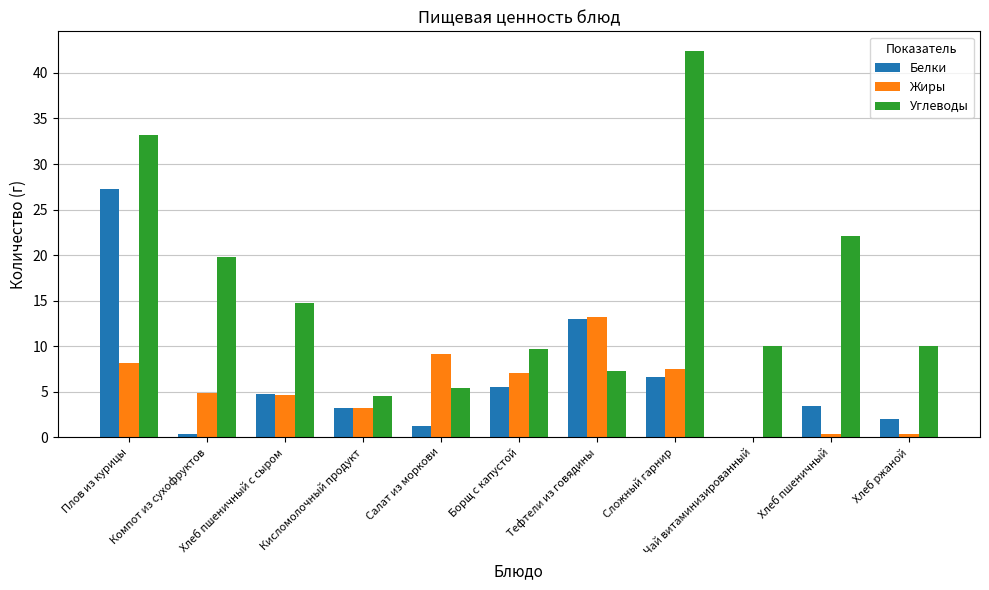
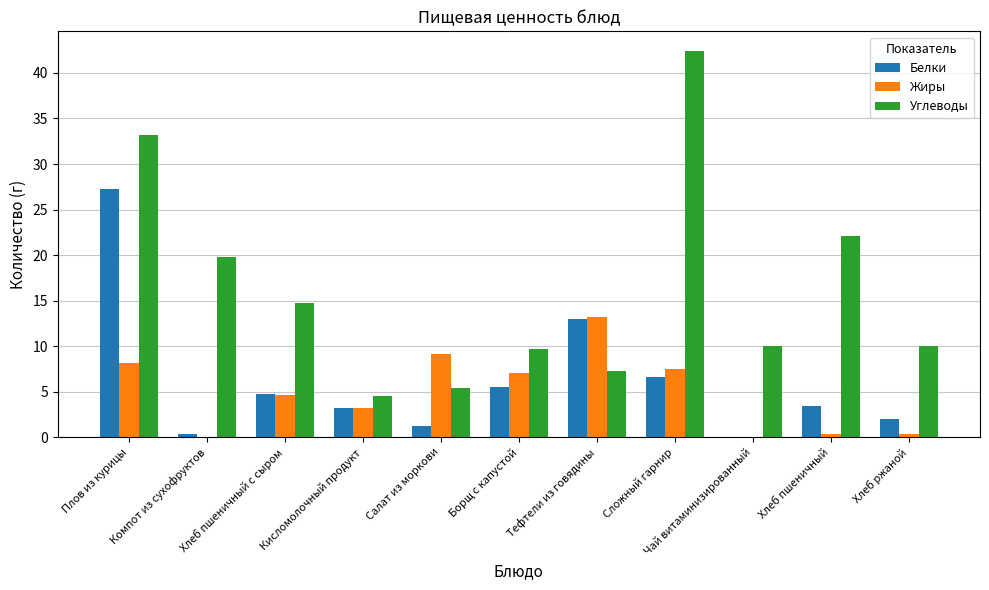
Жиры, Компот из сухофруктов: 5 -> 0
